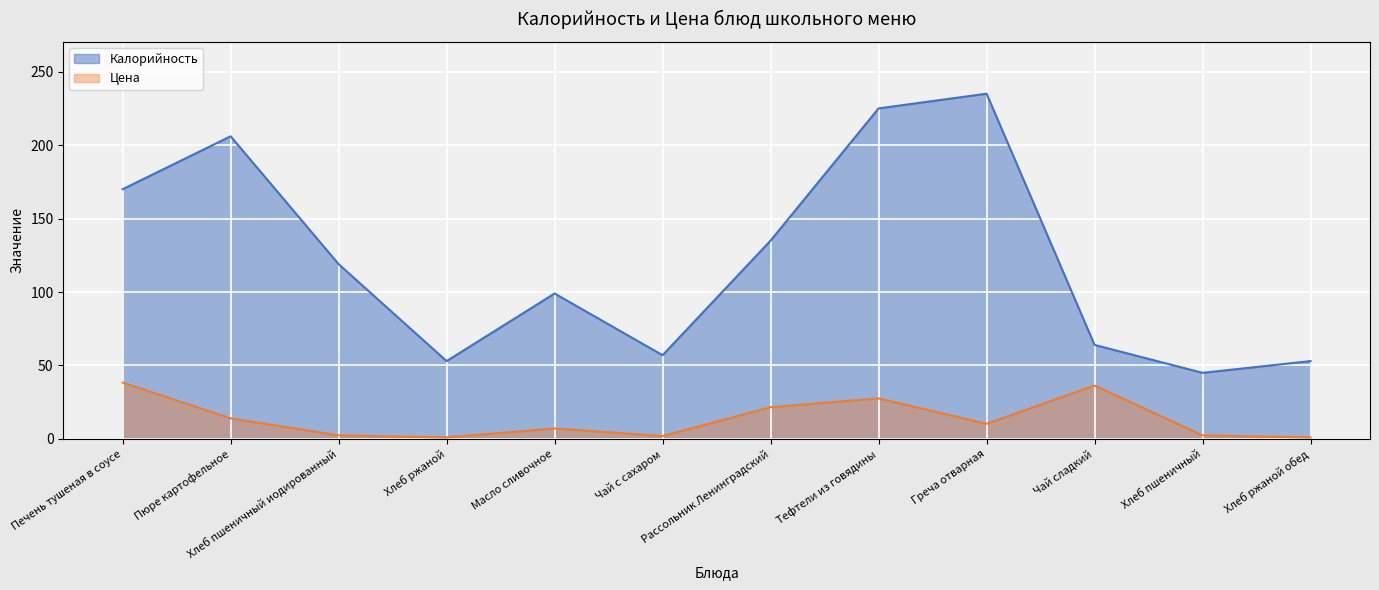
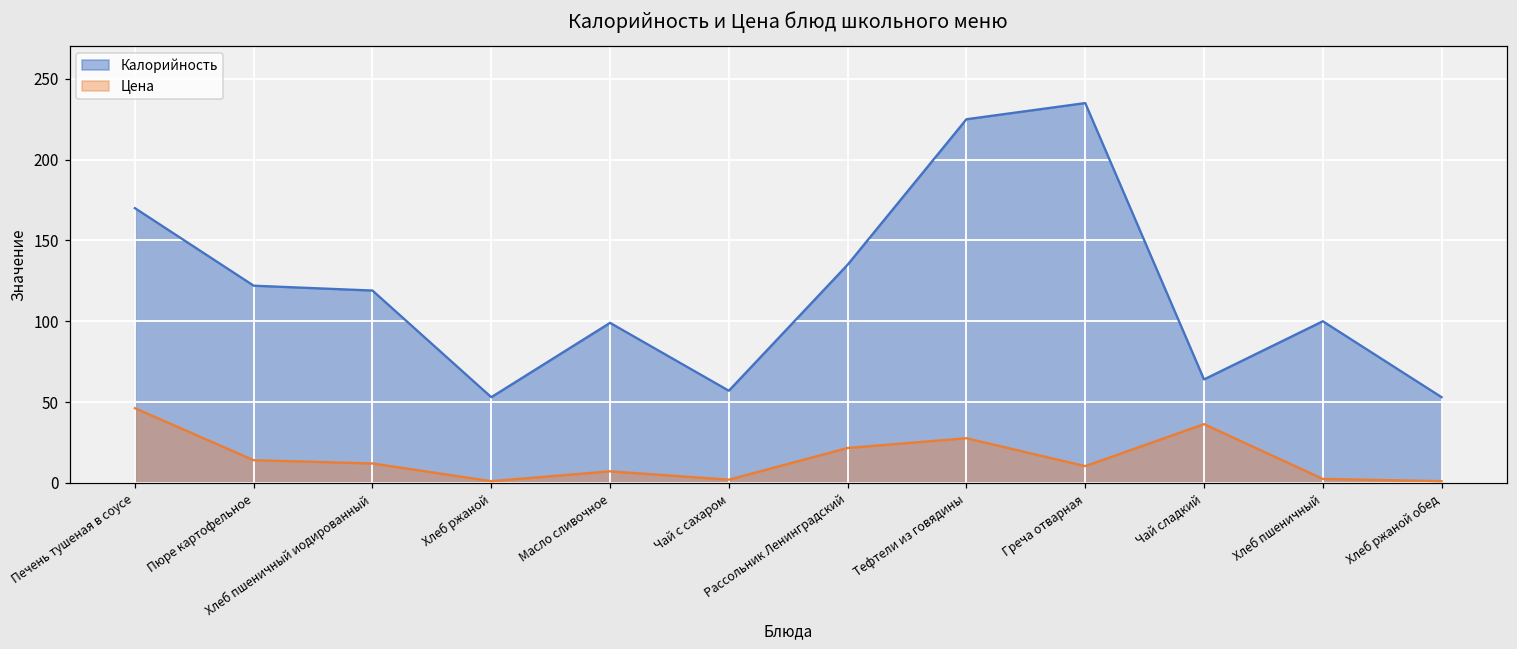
Цена, Печень тушеная в соусе: 38 -> 46
Калорийность, Пюре картофельное: 206 -> 122
Цена, Хлеб пшеничный иодированный: 2 -> 12
Калорийность, Хлеб пшеничный: 45 -> 100
